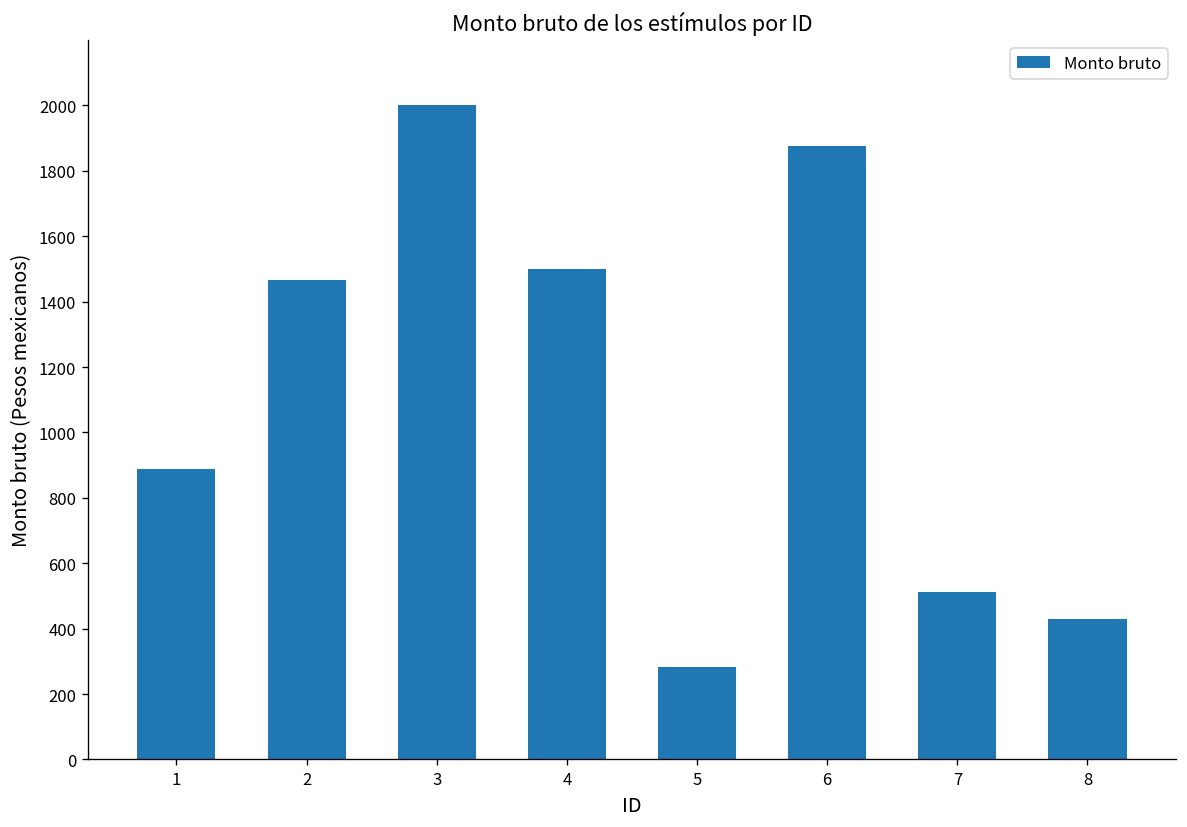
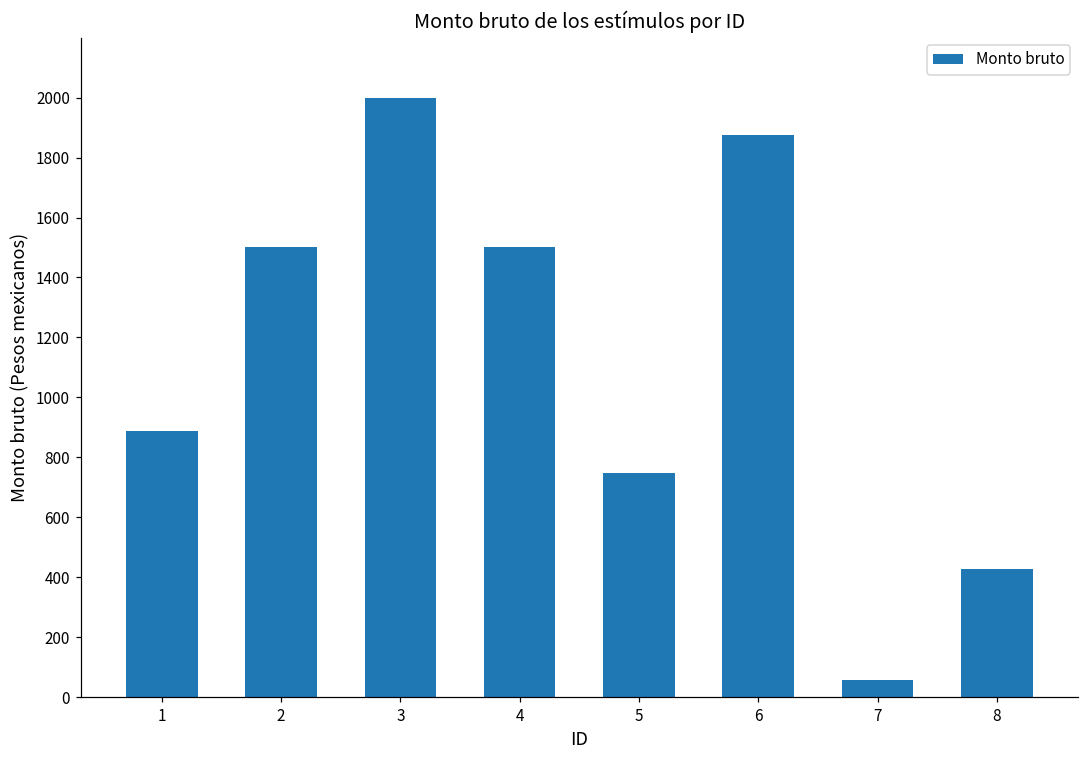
2: 1470 -> 1500
5: 280 -> 750
7: 510 -> 60
